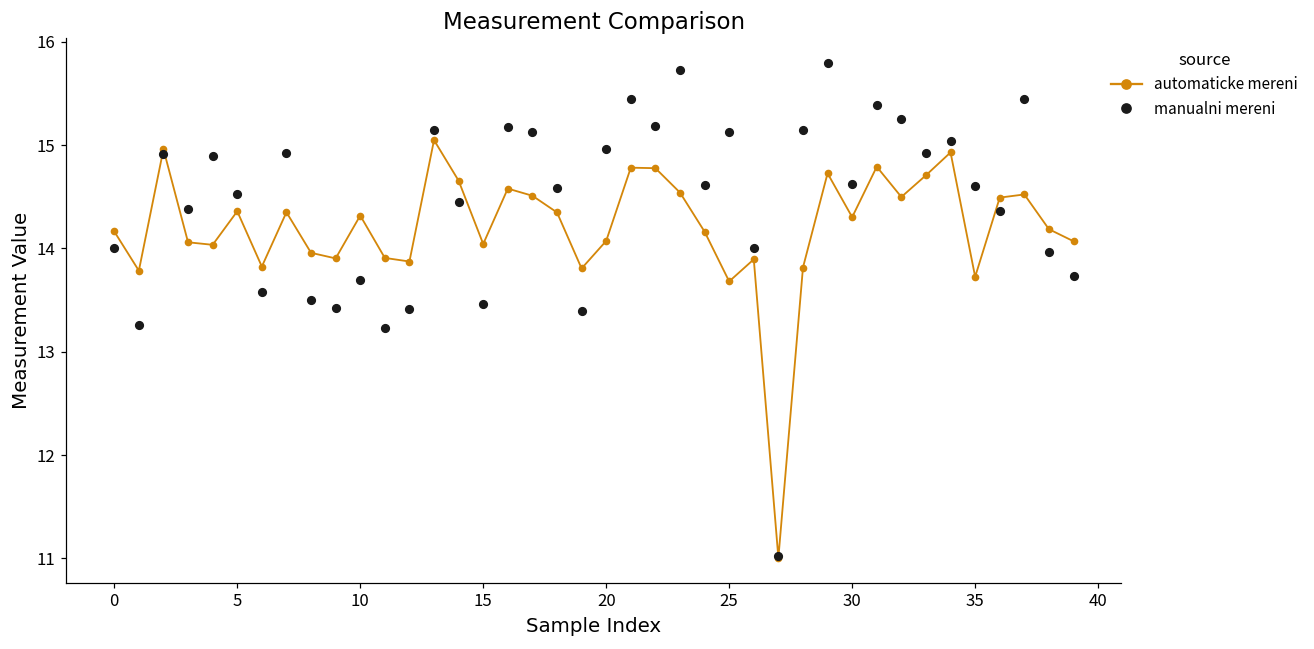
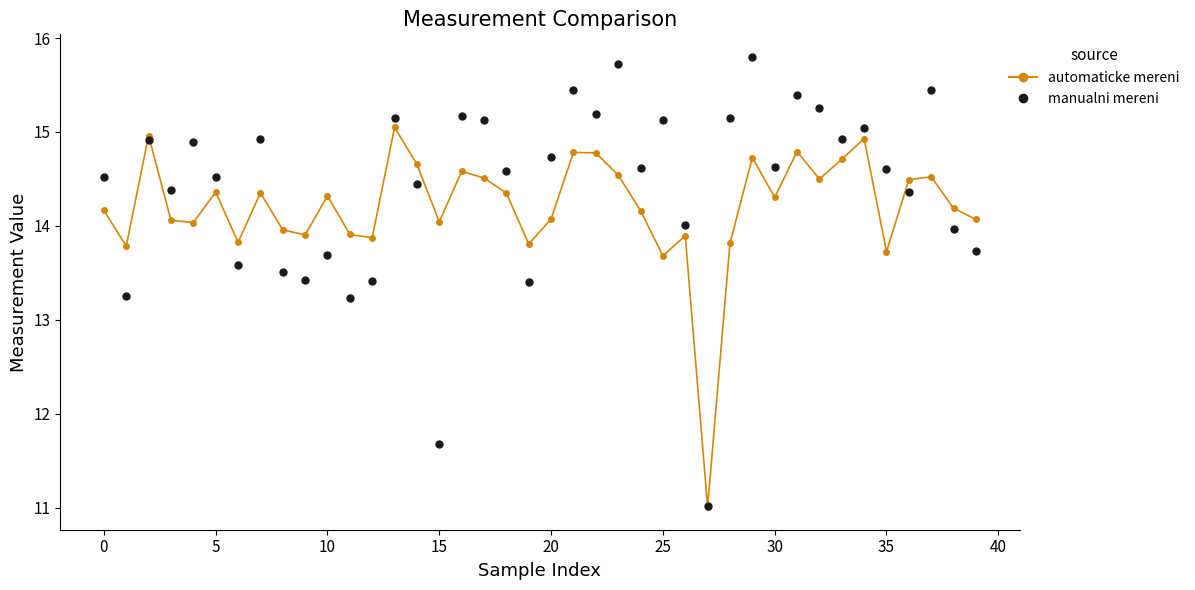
manualni mereni, 0: 14.0 -> 14.5
manualni mereni, 15: 13.5 -> 11.7
manualni mereni, 20: 15.0 -> 14.7
